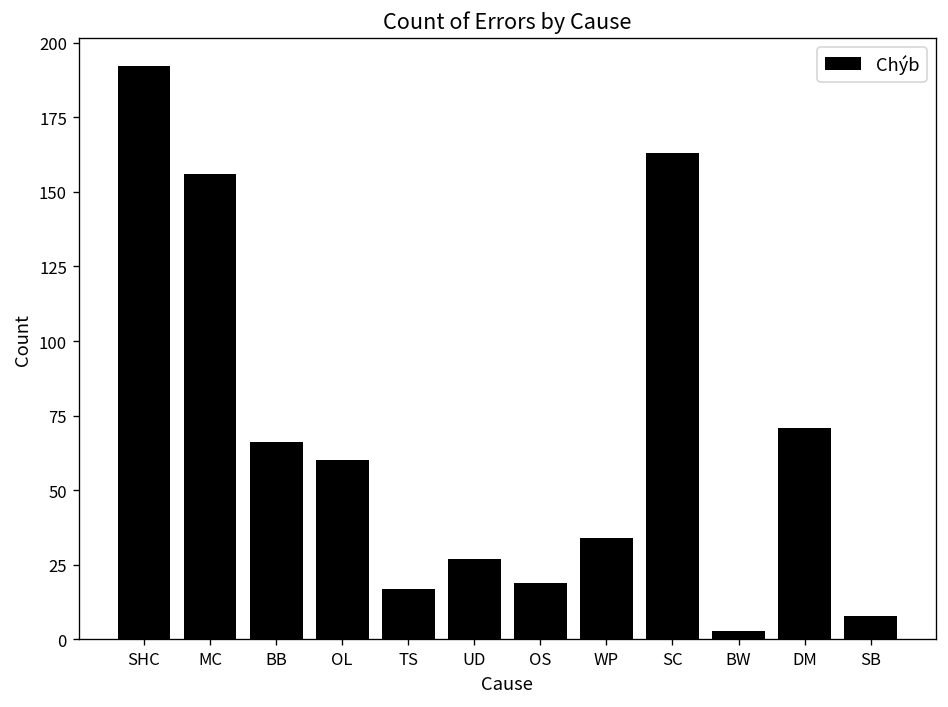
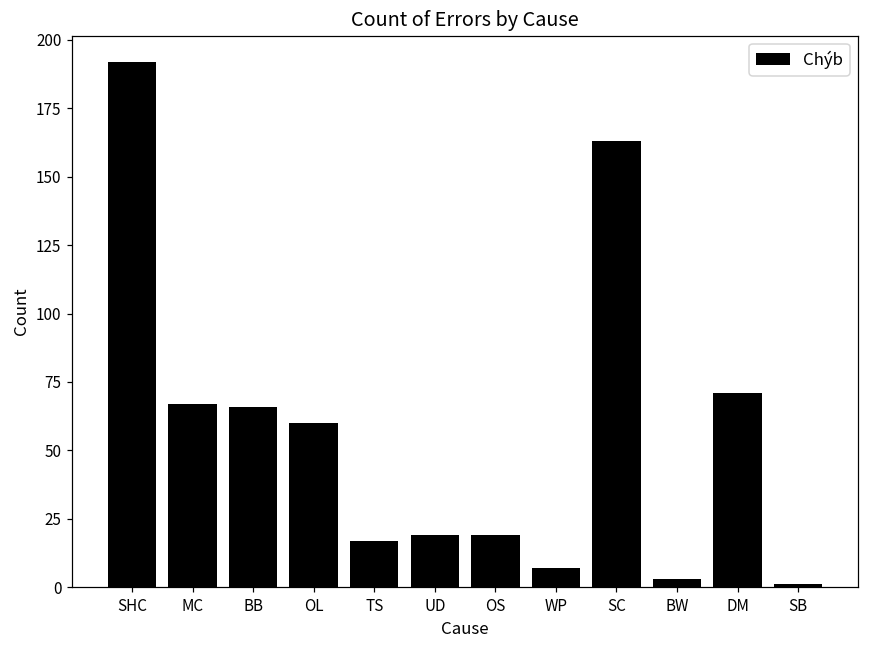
MC: 156 -> 67
UD: 27 -> 19
WP: 34 -> 7
SB: 8 -> 1
